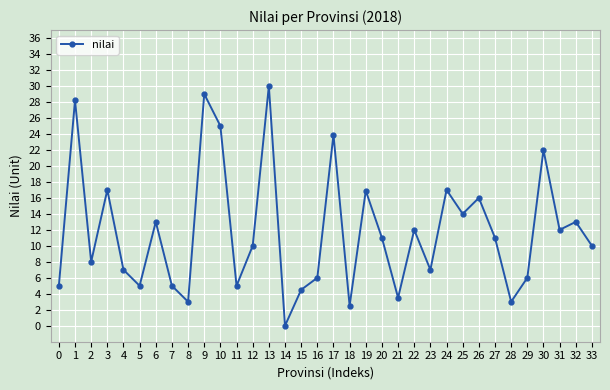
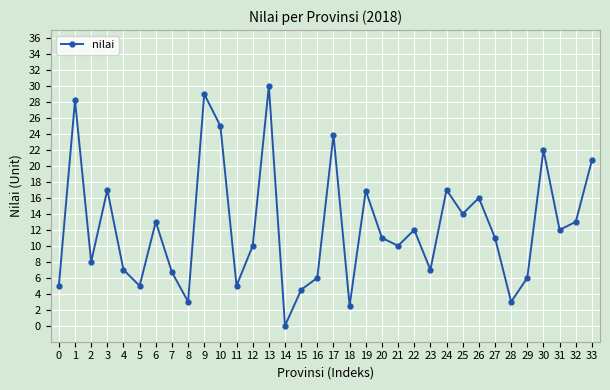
7: 5 -> 7
21: 4 -> 10
33: 10 -> 21
